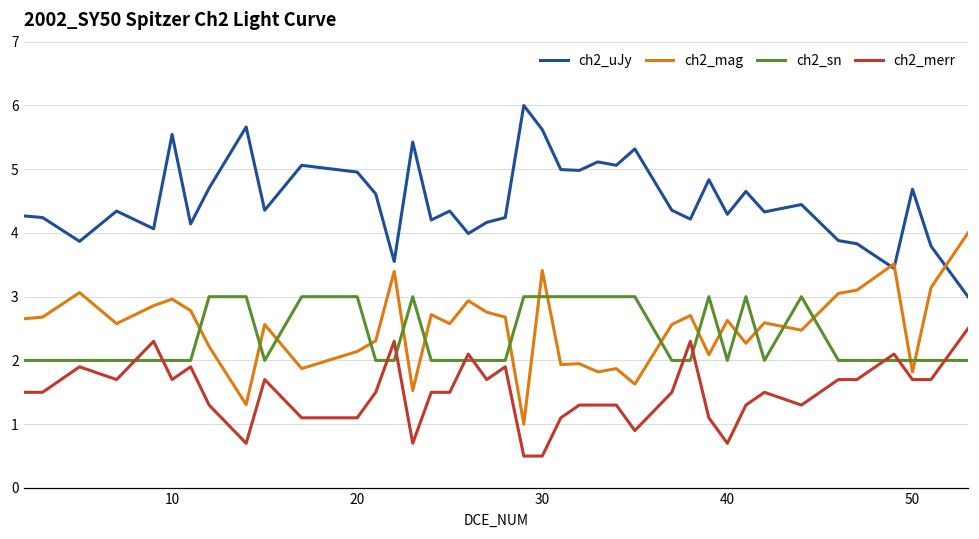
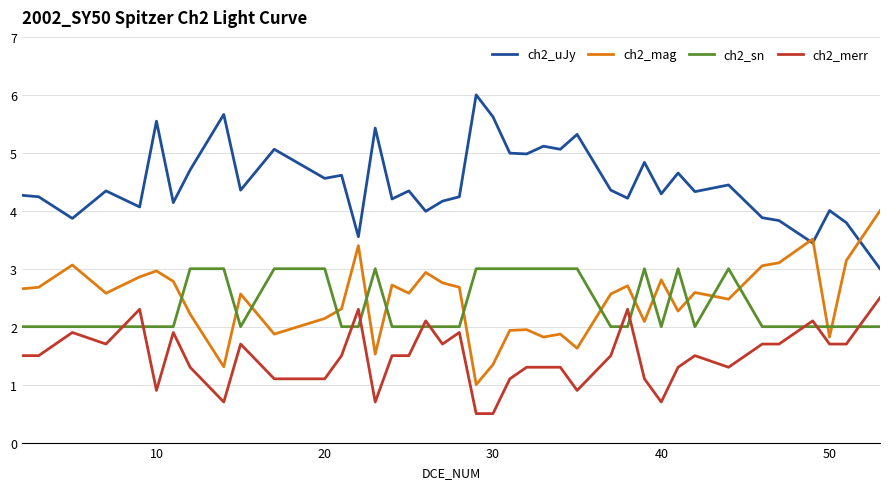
ch2_merr, 10: 1.7 -> 0.9
ch2_uJy, 20: 5.0 -> 4.6
ch2_mag, 30: 3.4 -> 1.3
ch2_mag, 40: 2.6 -> 2.8
ch2_uJy, 50: 4.7 -> 4.0
